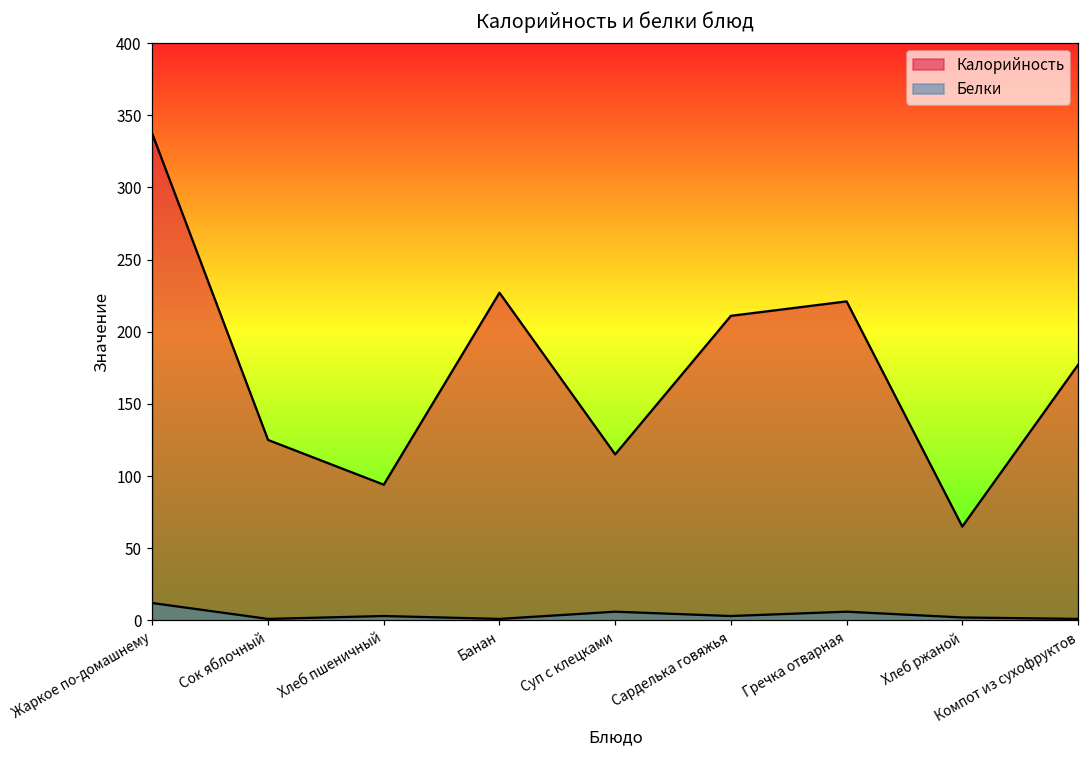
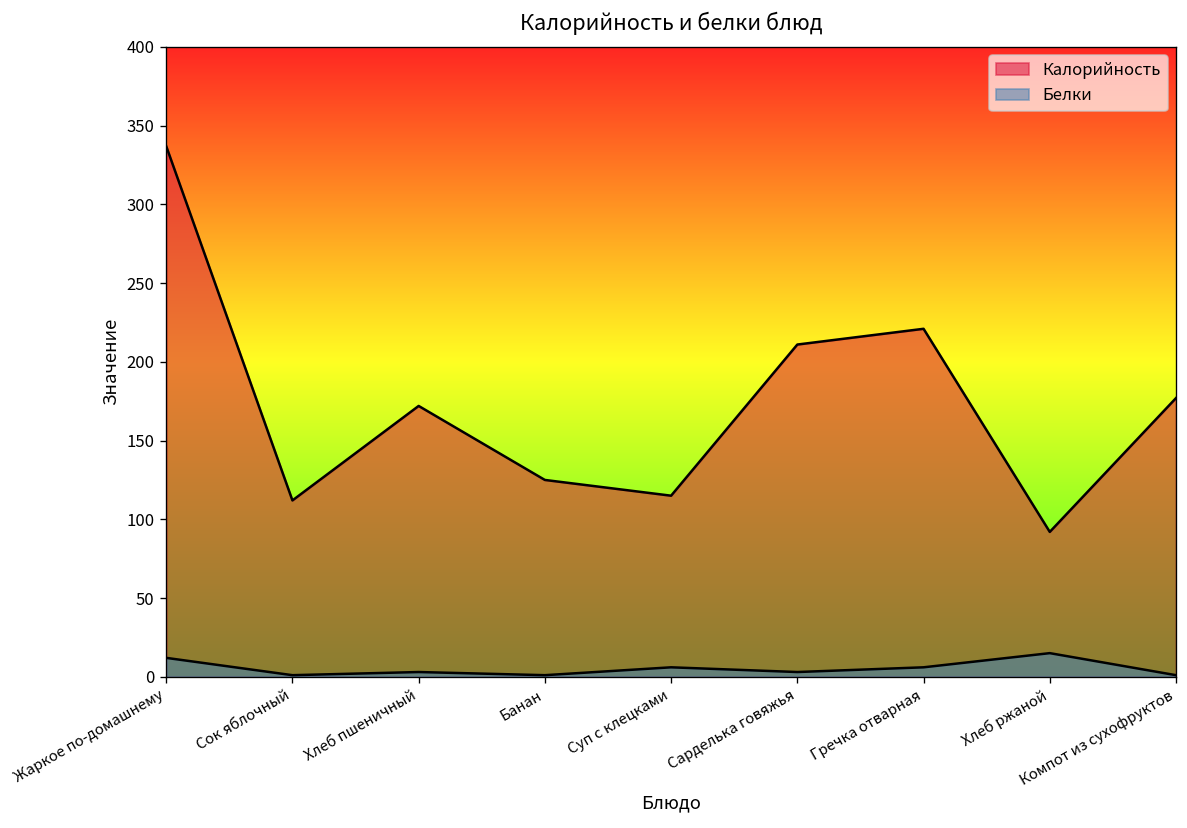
Калорийность, Сок яблочный: 125 -> 112
Калорийность, Хлеб пшеничный: 94 -> 172
Калорийность, Банан: 227 -> 125
Калорийность, Хлеб ржаной: 65 -> 92
Белки, Хлеб ржаной: 2 -> 15
